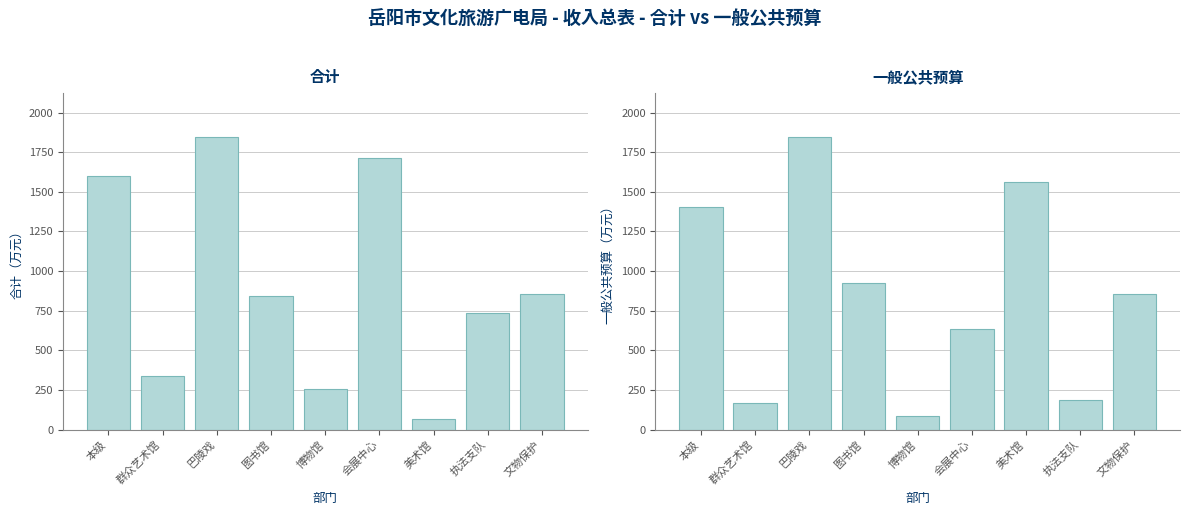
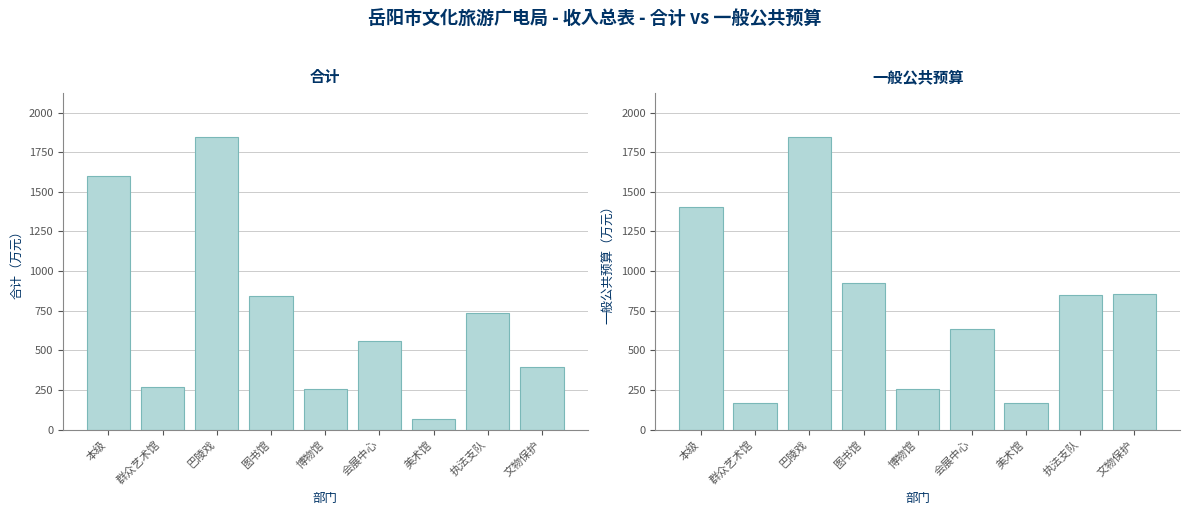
合计, 群众艺术馆: 340 -> 270
合计, 会展中心: 1710 -> 560
合计, 文物保护: 850 -> 390
一般公共预算, 博物馆: 80 -> 250
一般公共预算, 美术馆: 1560 -> 170
一般公共预算, 执法支队: 190 -> 850
